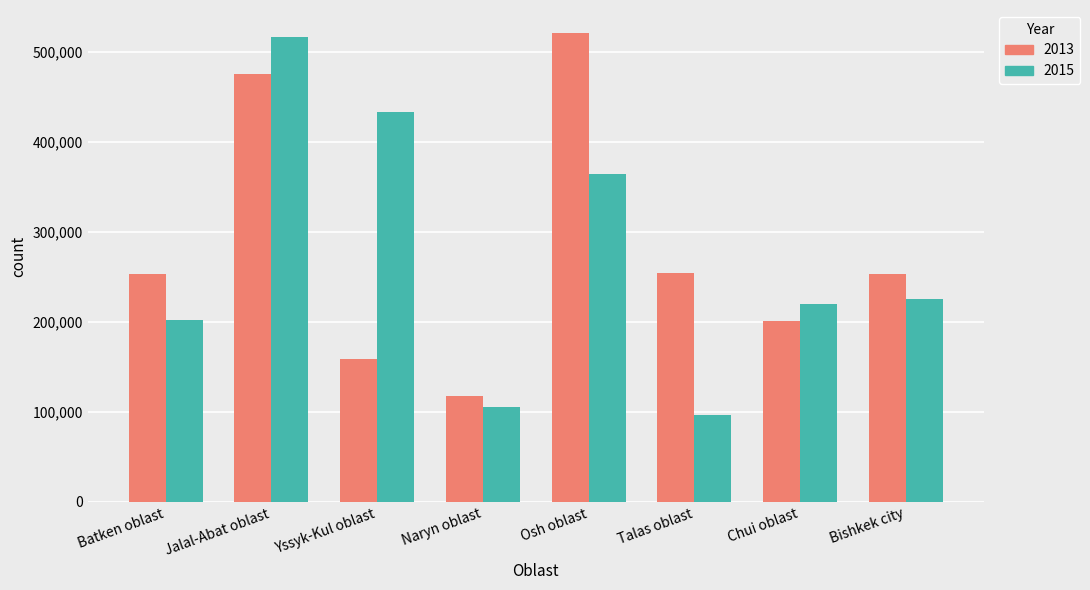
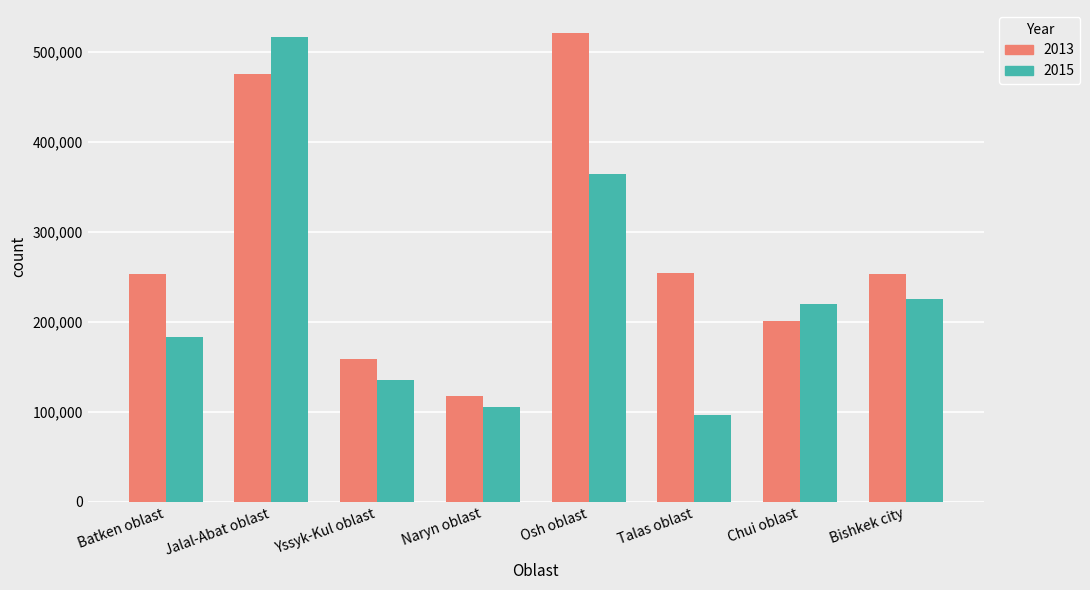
2015, Batken oblast: 200,000 -> 180,000
2015, Yssyk-Kul oblast: 430,000 -> 140,000
